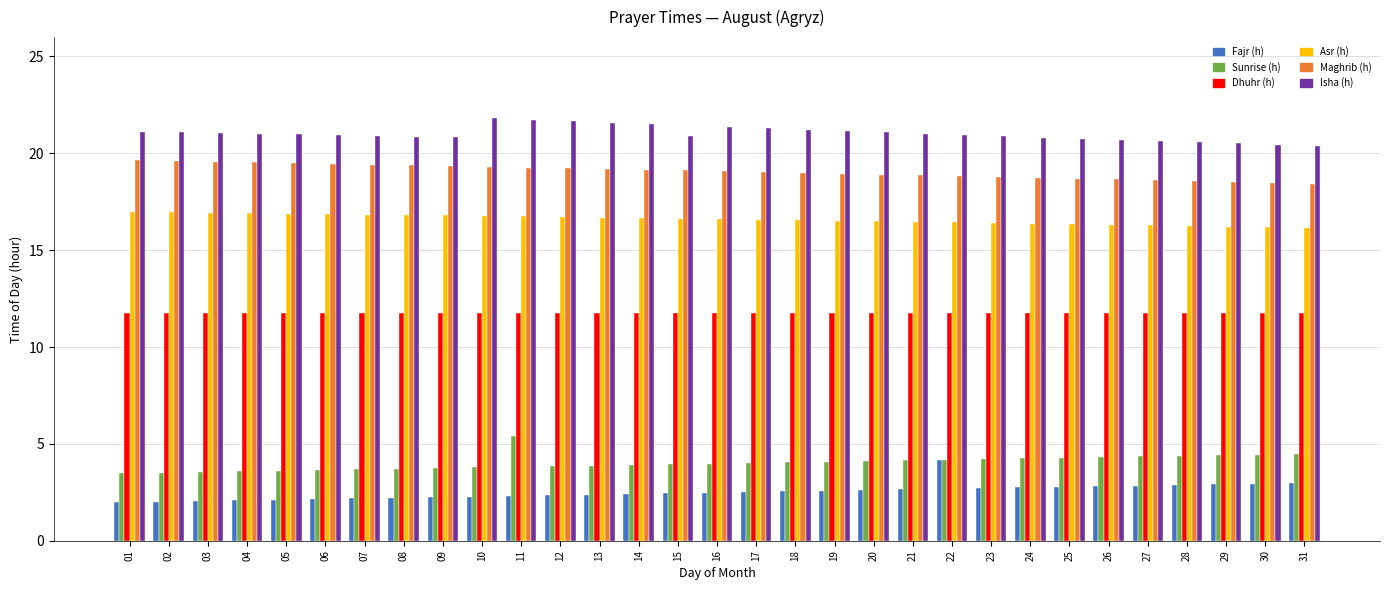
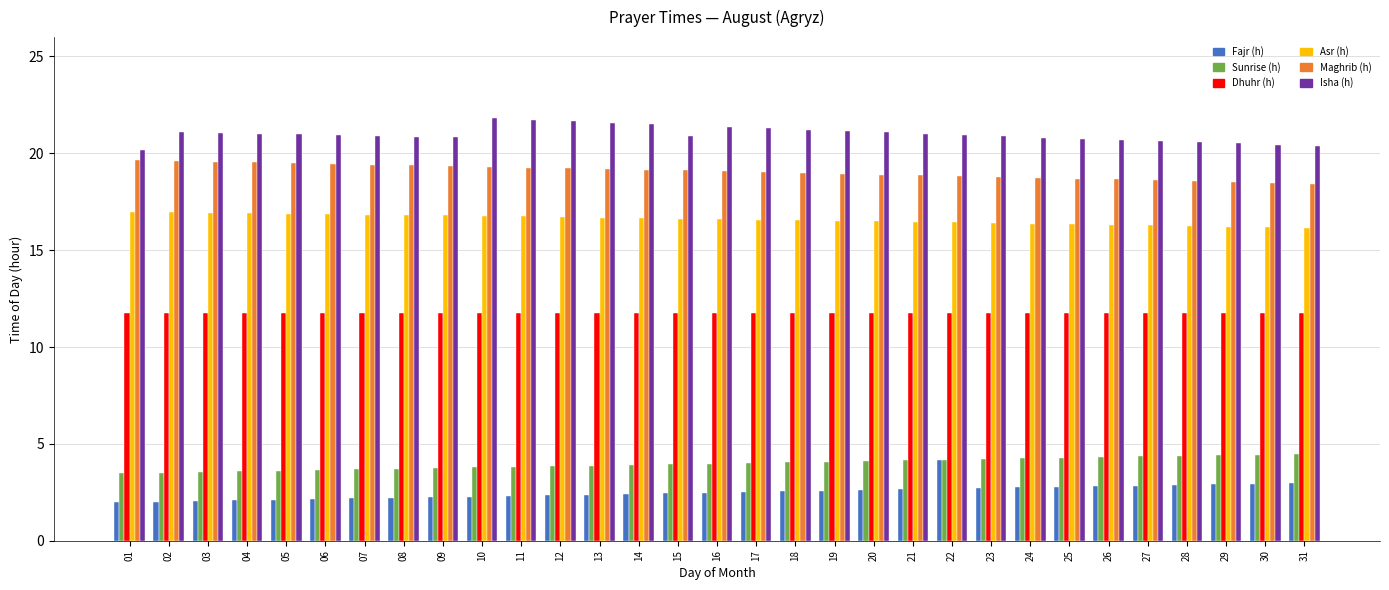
Isha (h), 01: 21.1 -> 20.2
Sunrise (h), 11: 5.4 -> 3.8
